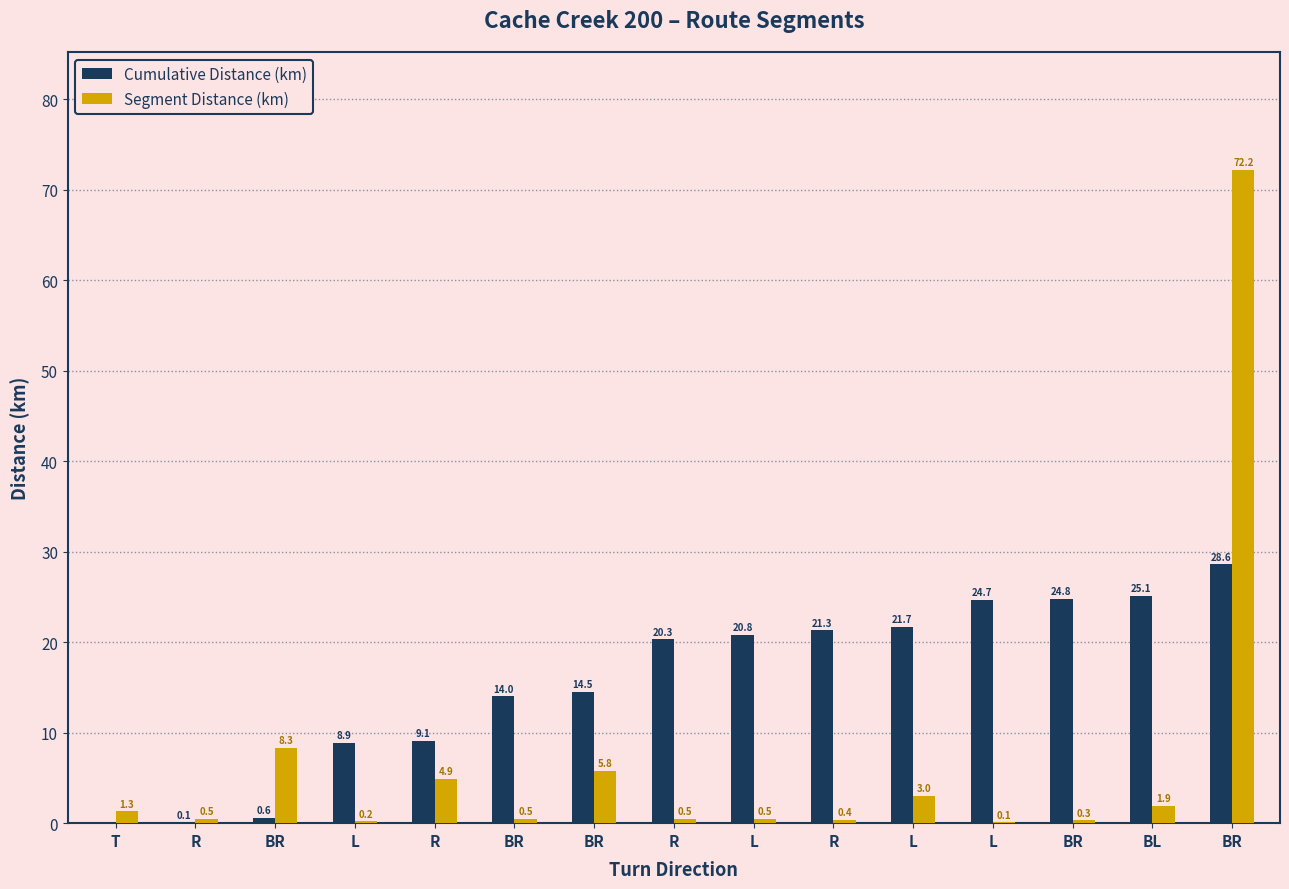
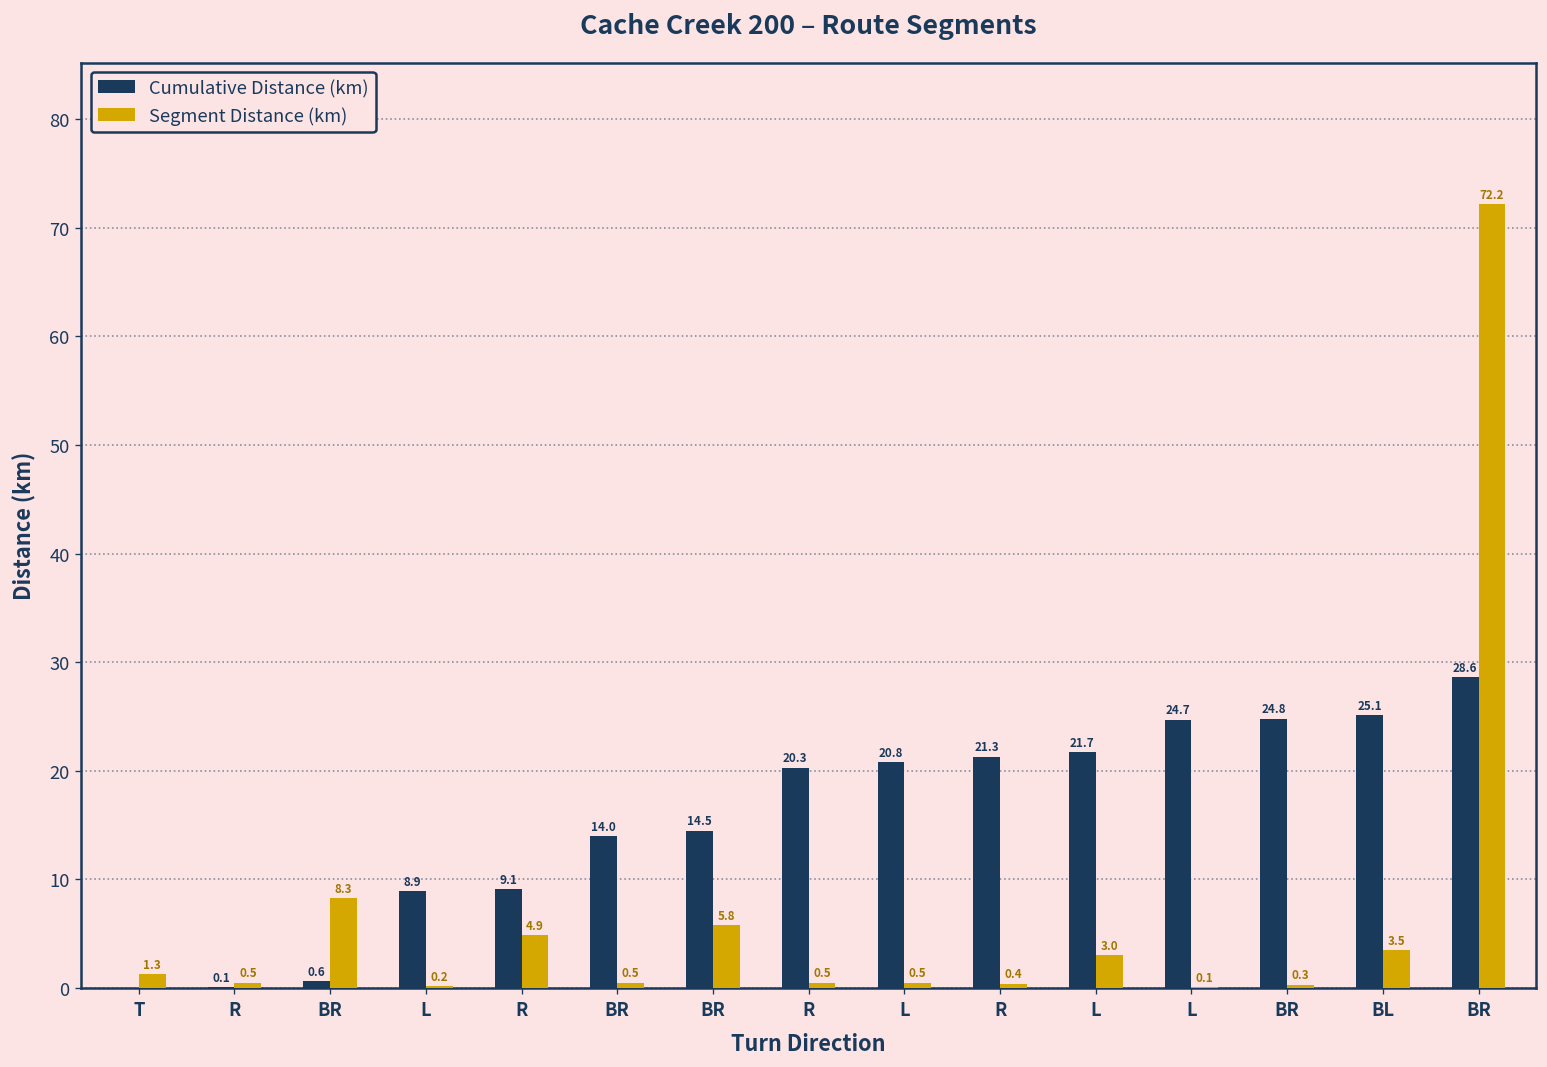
Segment Distance (km), BL: 1.9 -> 3.5
